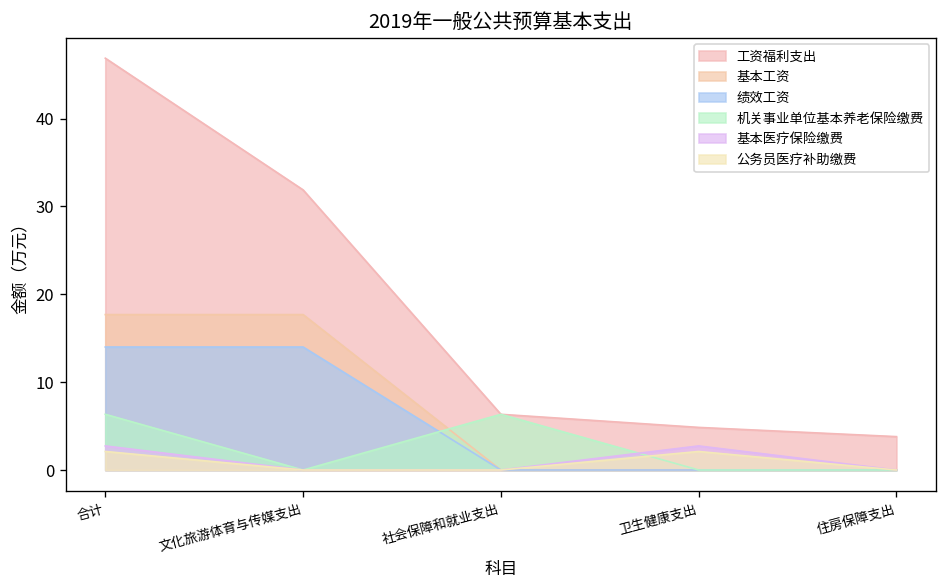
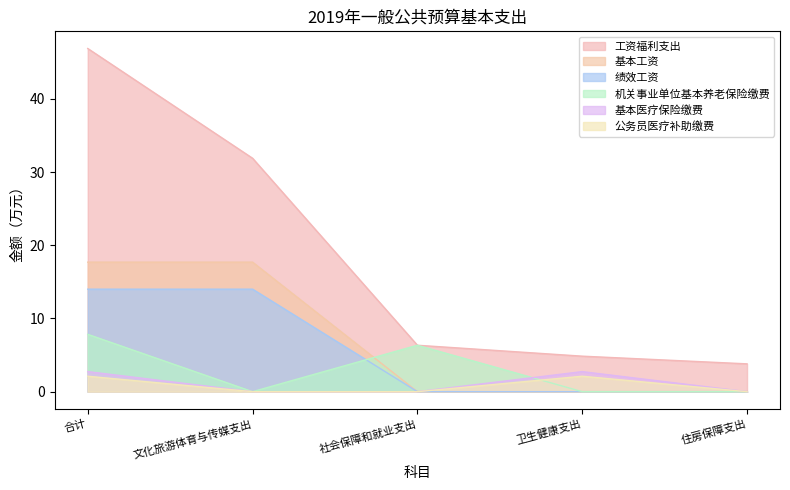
机关事业单位基本养老保险缴费, 合计: 6 -> 8
